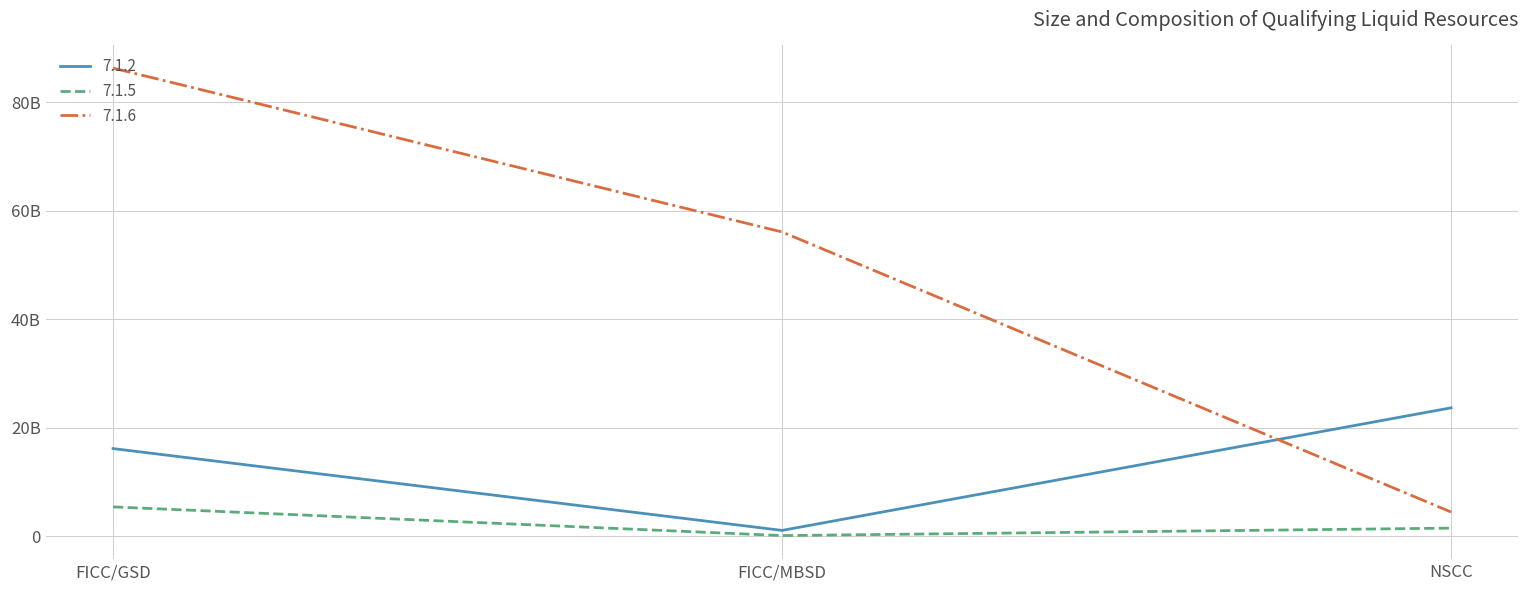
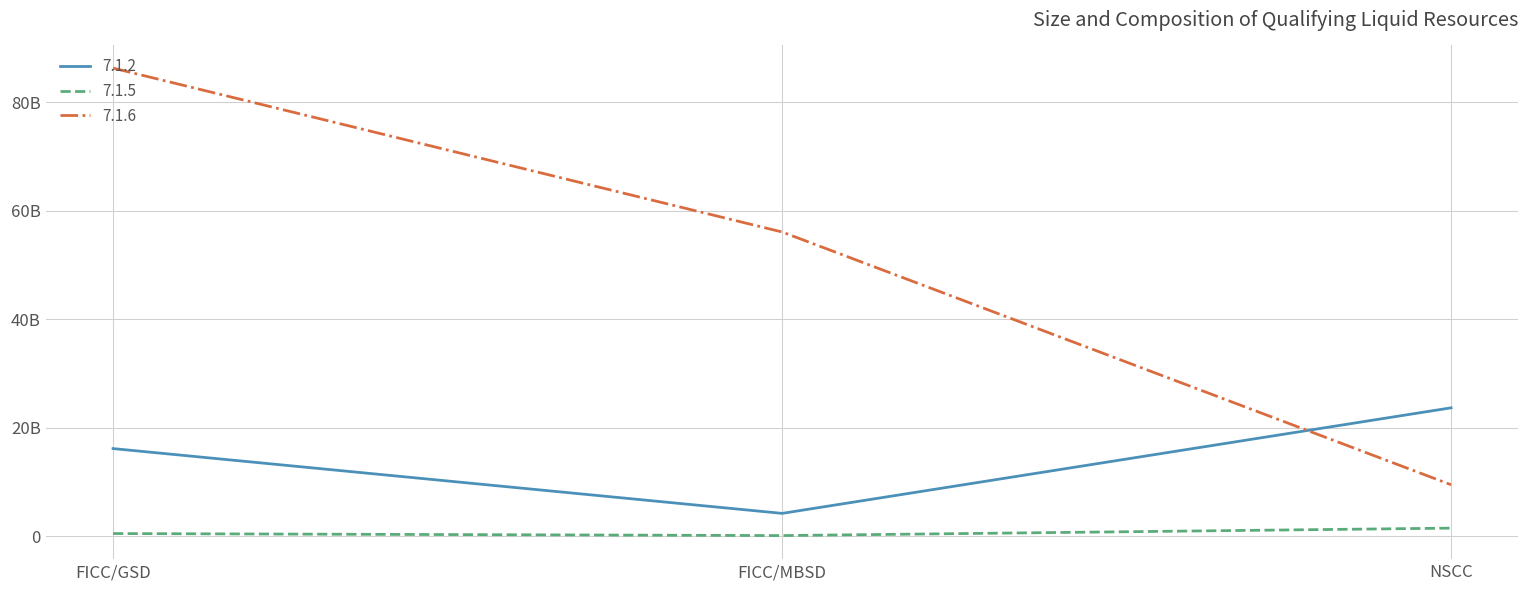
7.1.5, FICC/GSD: 5000000000 -> 1000000000
7.1.2, FICC/MBSD: 1000000000 -> 4000000000
7.1.6, NSCC: 4000000000 -> 9000000000
